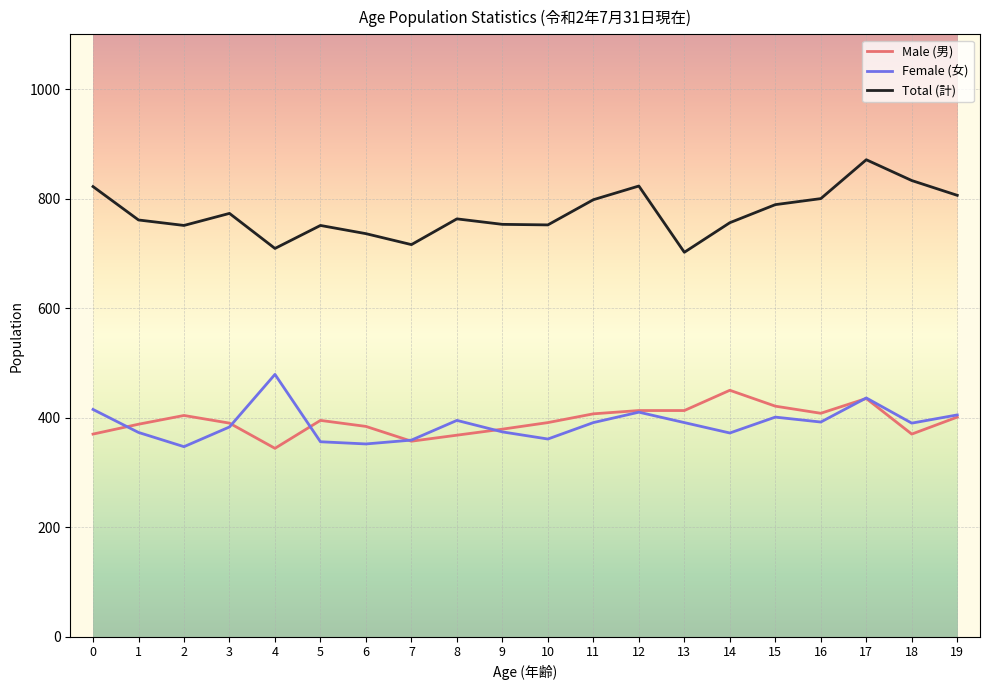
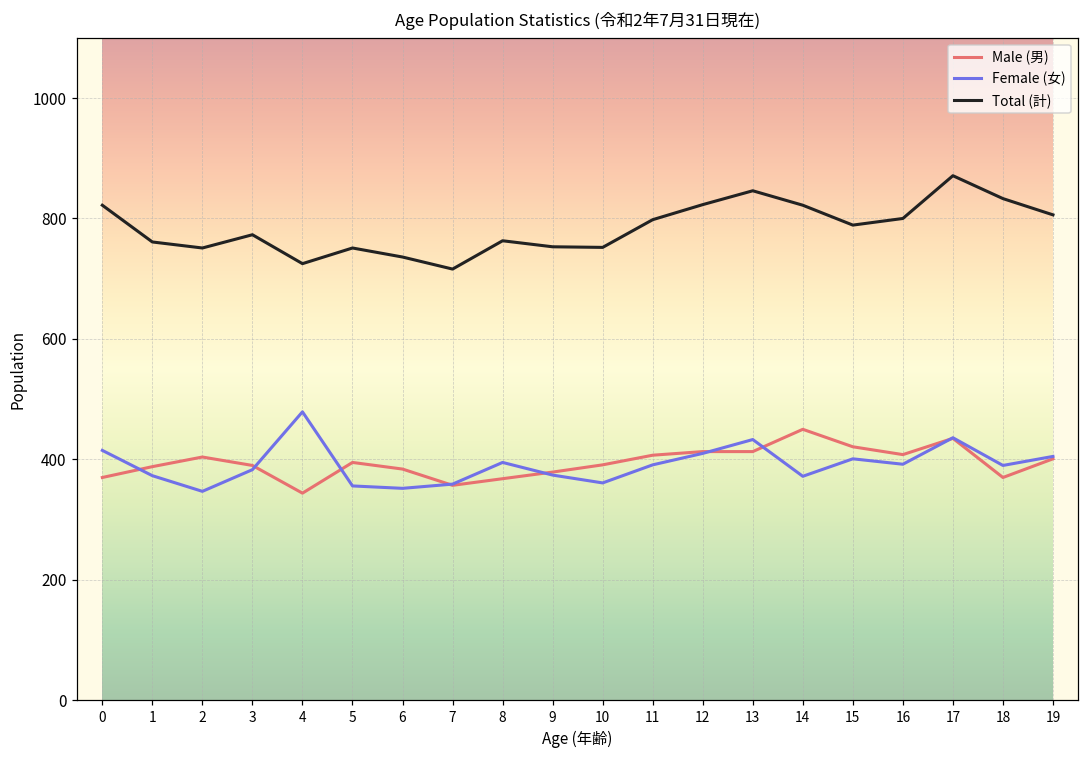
Total (計), 4: 710 -> 730
Female (女), 13: 390 -> 430
Total (計), 13: 700 -> 850
Total (計), 14: 760 -> 820
